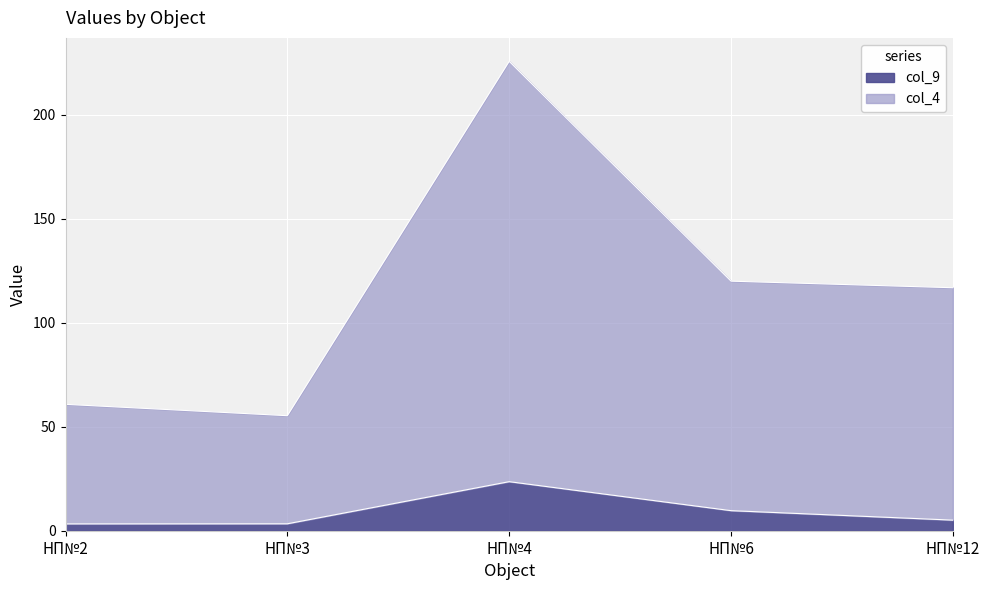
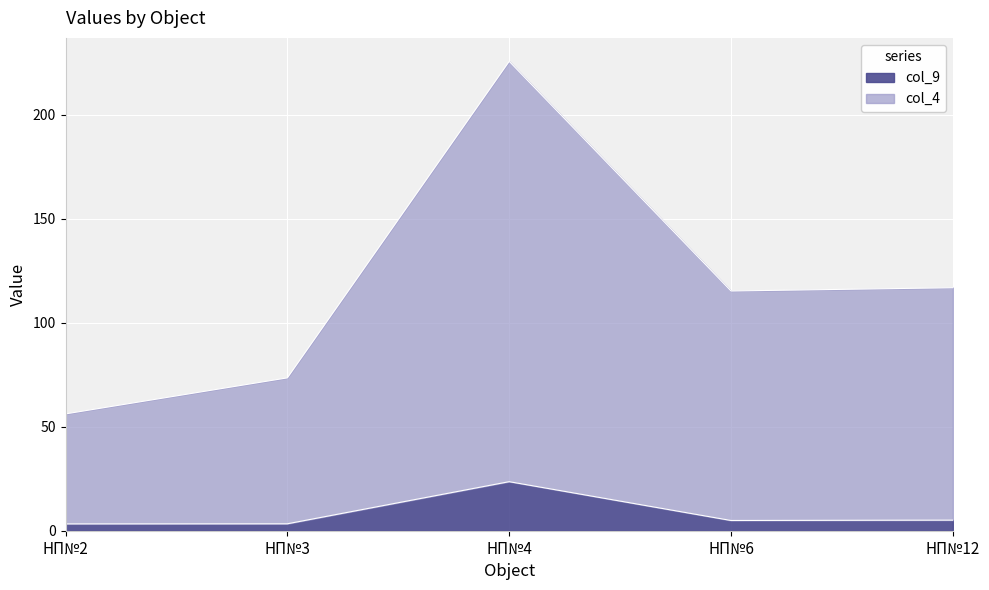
col_4, НП№2: 58 -> 53
col_4, НП№3: 52 -> 70
col_9, НП№6: 10 -> 5
